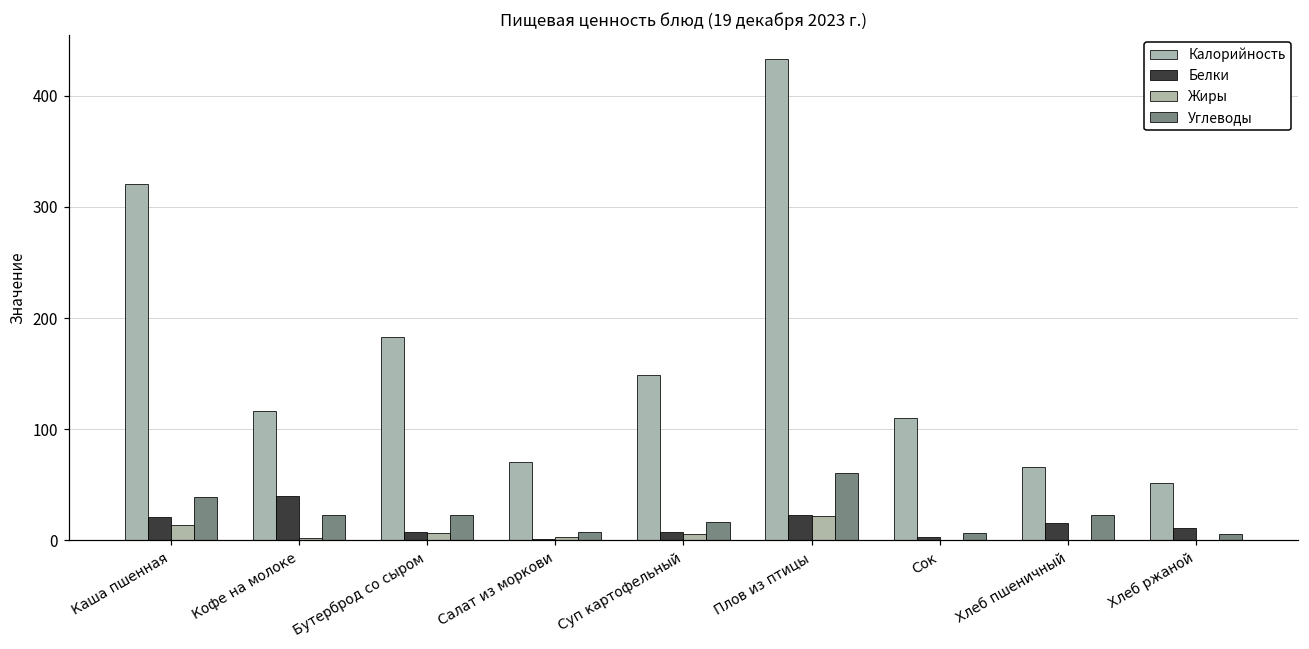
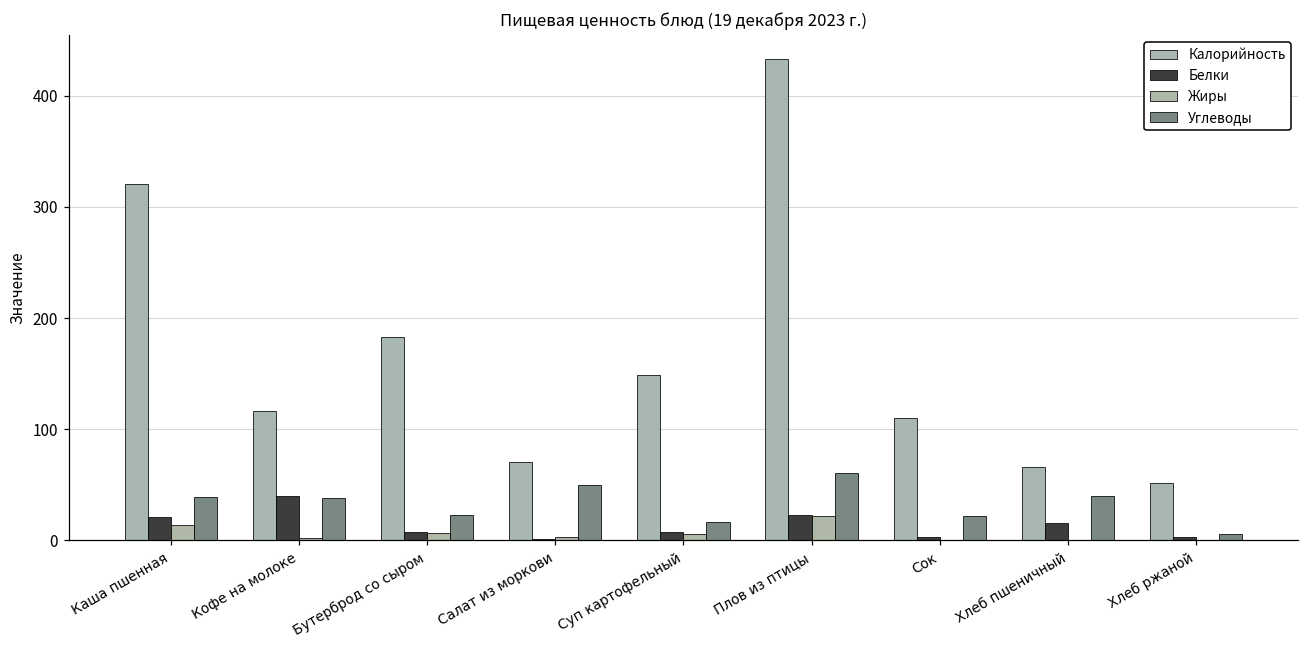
Углеводы, Кофе на молоке: 22 -> 38
Углеводы, Салат из моркови: 8 -> 50
Углеводы, Сок: 6 -> 22
Углеводы, Хлеб пшеничный: 23 -> 40
Белки, Хлеб ржаной: 11 -> 3
